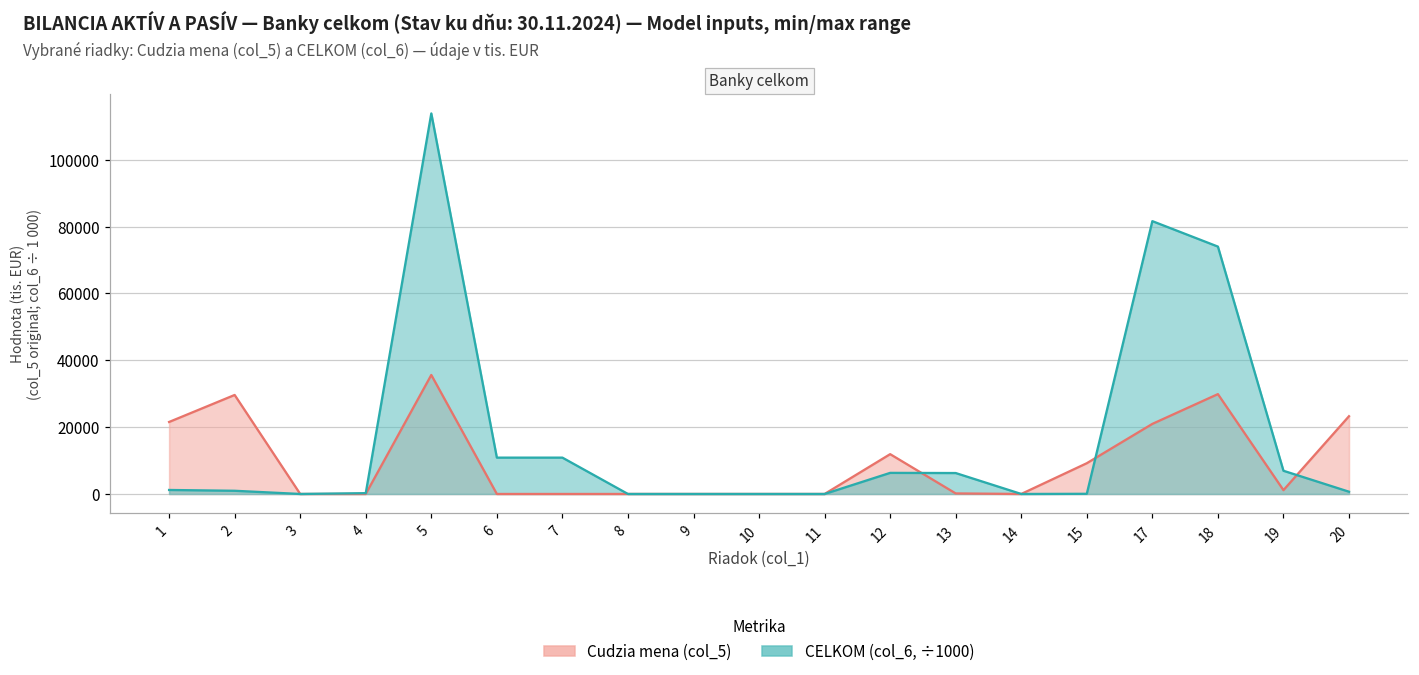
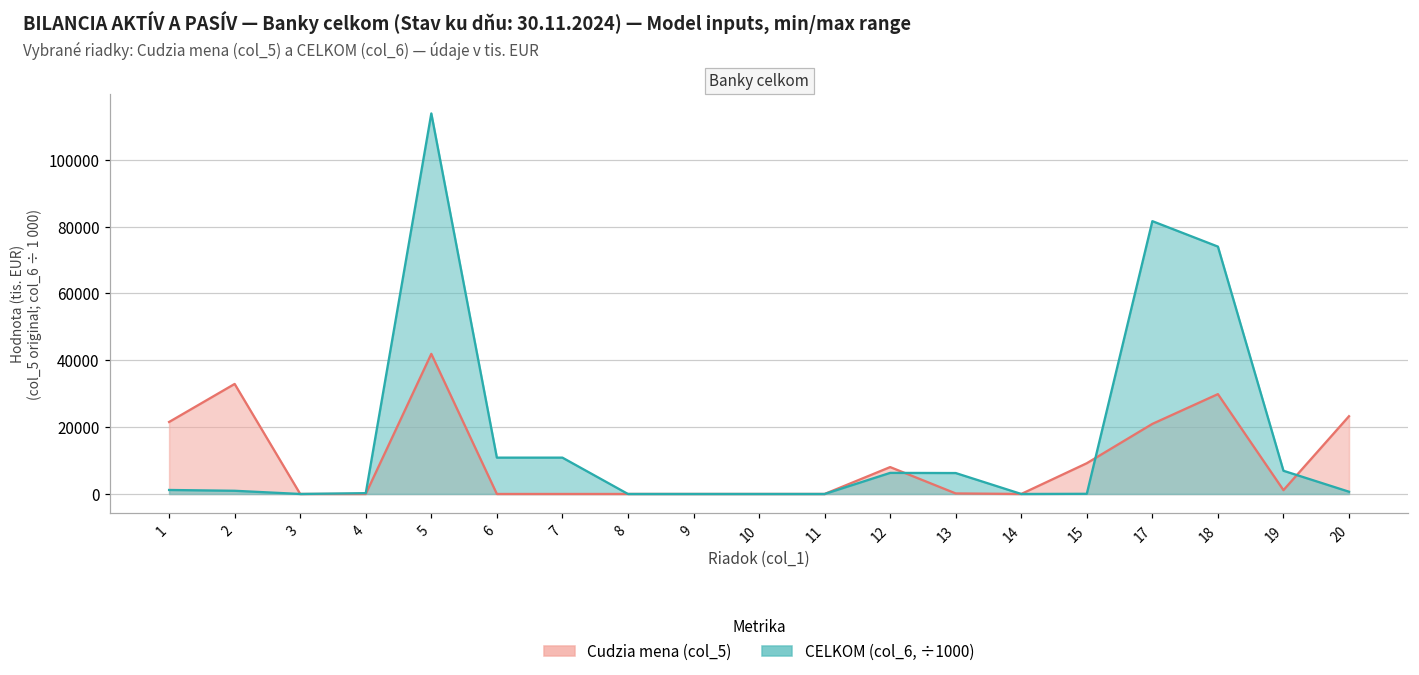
Cudzia mena (col_5), 2: 30000 -> 33000
Cudzia mena (col_5), 5: 36000 -> 42000
Cudzia mena (col_5), 12: 12000 -> 8000
